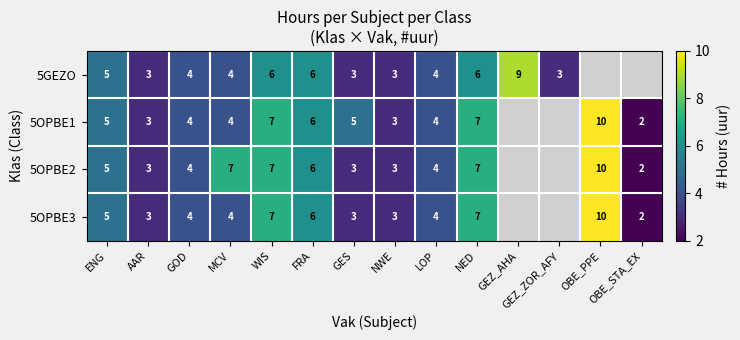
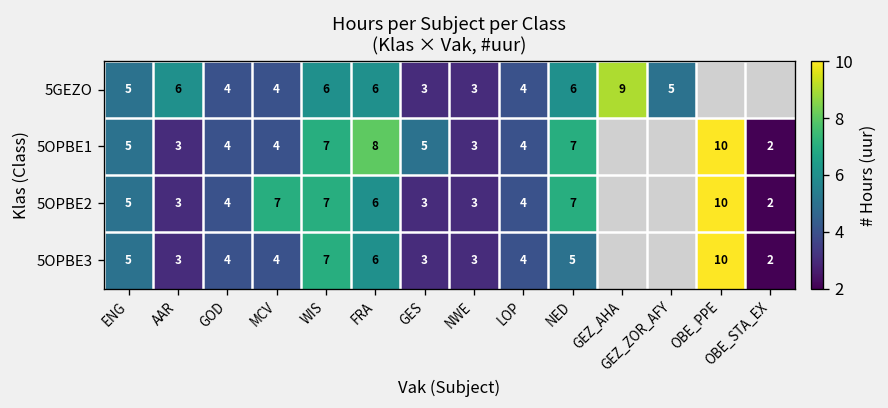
5GEZO, AAR: 3 -> 6
5GEZO, GEZ_ZOR_AFY: 3 -> 5
5OPBE1, FRA: 6 -> 8
5OPBE3, NED: 7 -> 5
